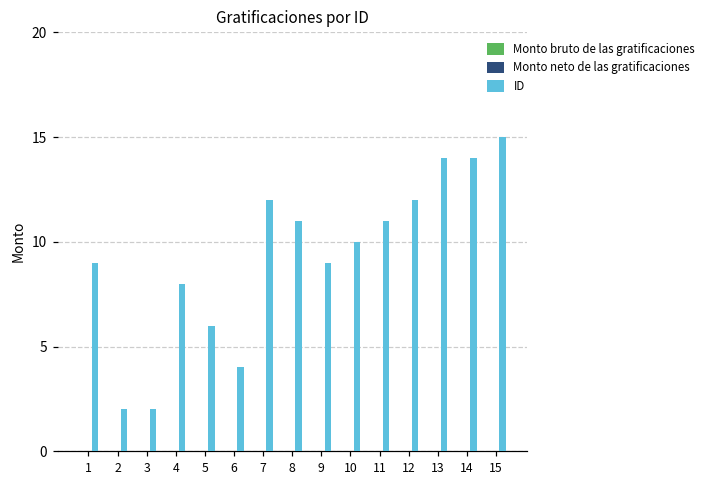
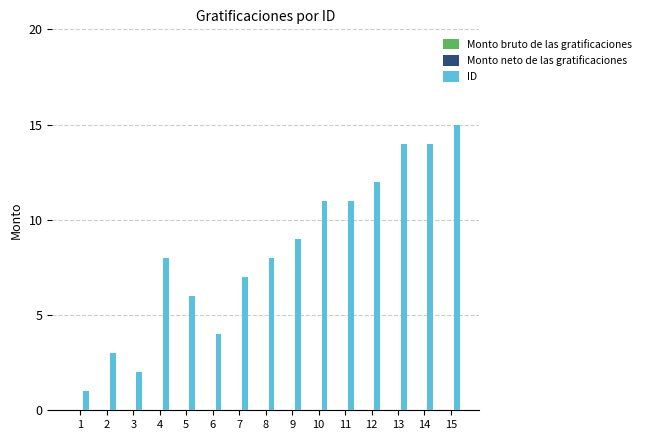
ID, 1: 9 -> 1
ID, 2: 2 -> 3
ID, 7: 12 -> 7
ID, 8: 11 -> 8
ID, 10: 10 -> 11
